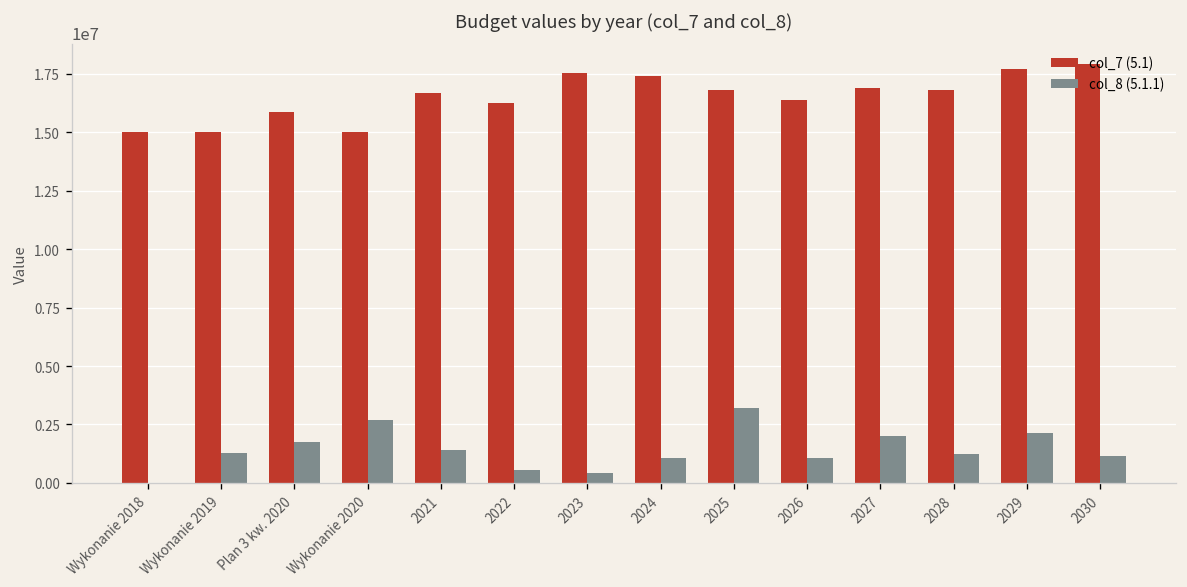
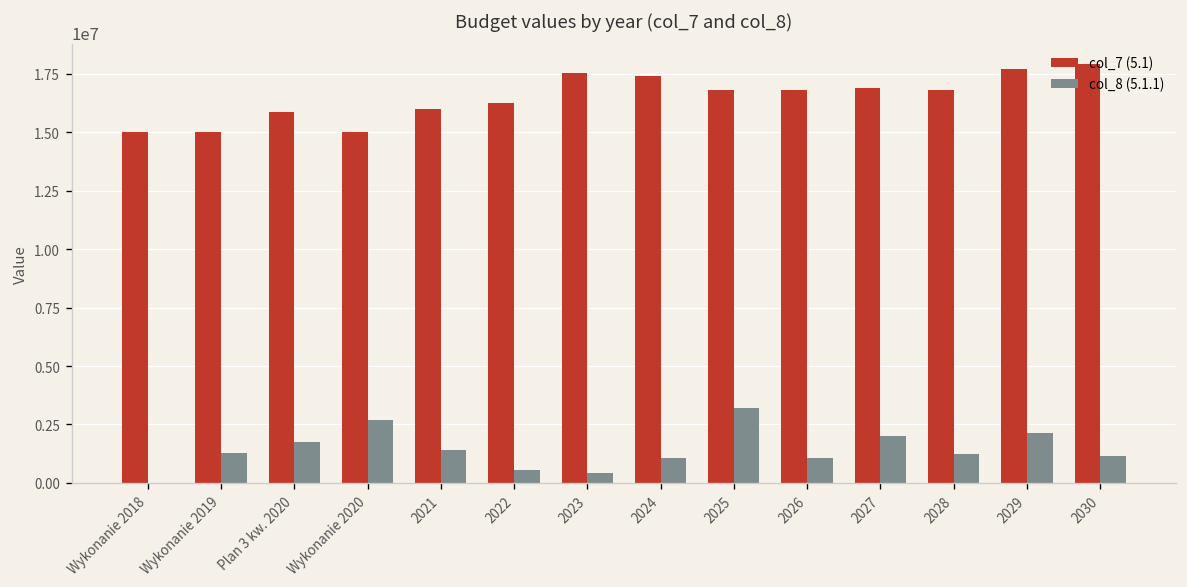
col_7 (5.1), 2021: 16700000 -> 16000000
col_7 (5.1), 2026: 16400000 -> 16800000
